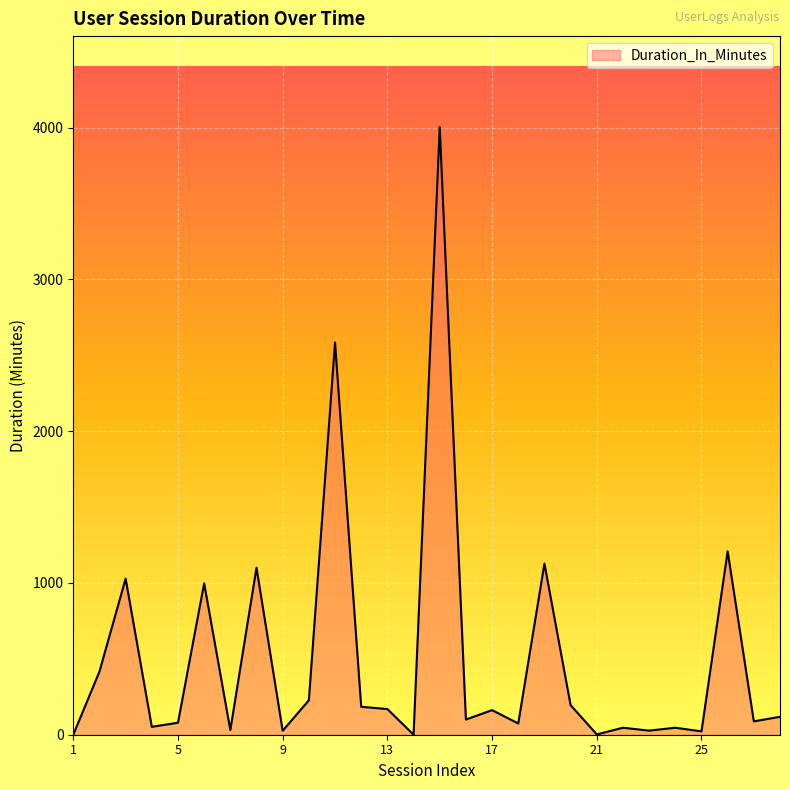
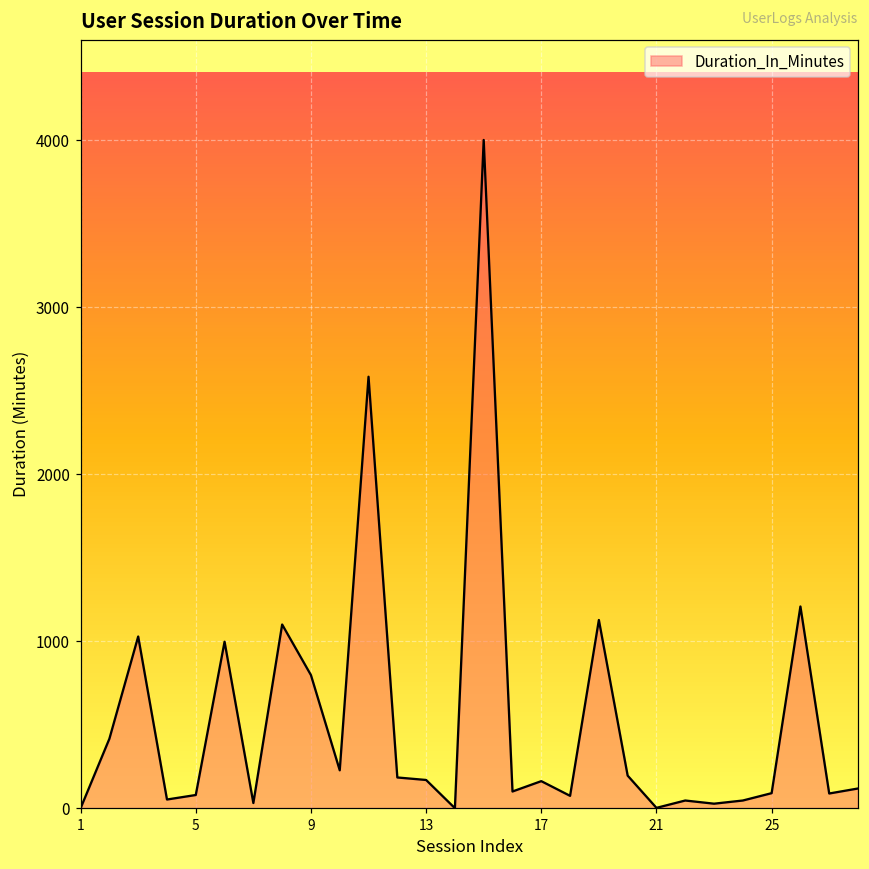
9: 30 -> 800
25: 20 -> 90
